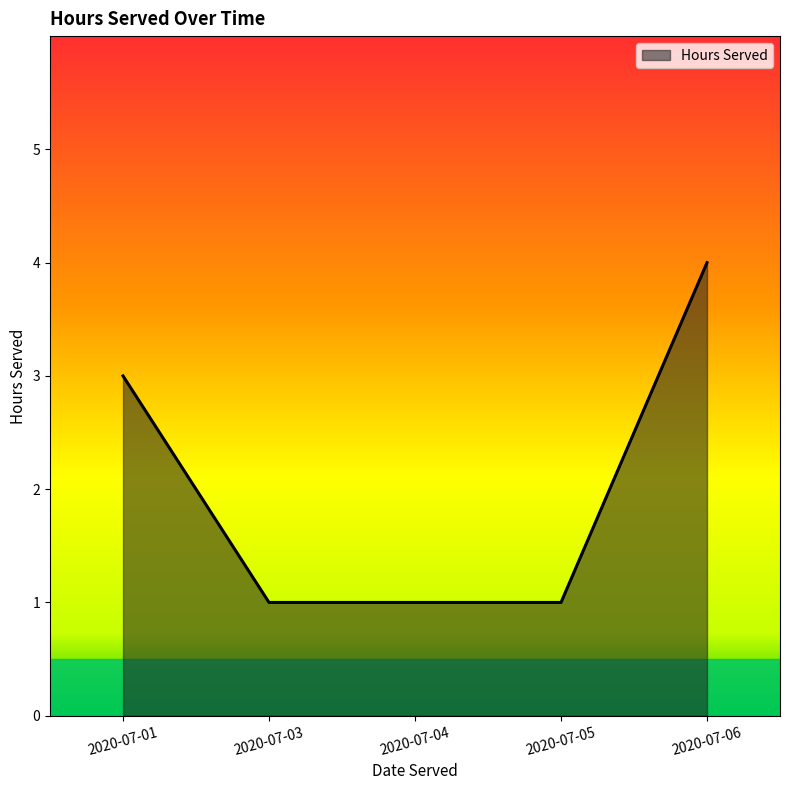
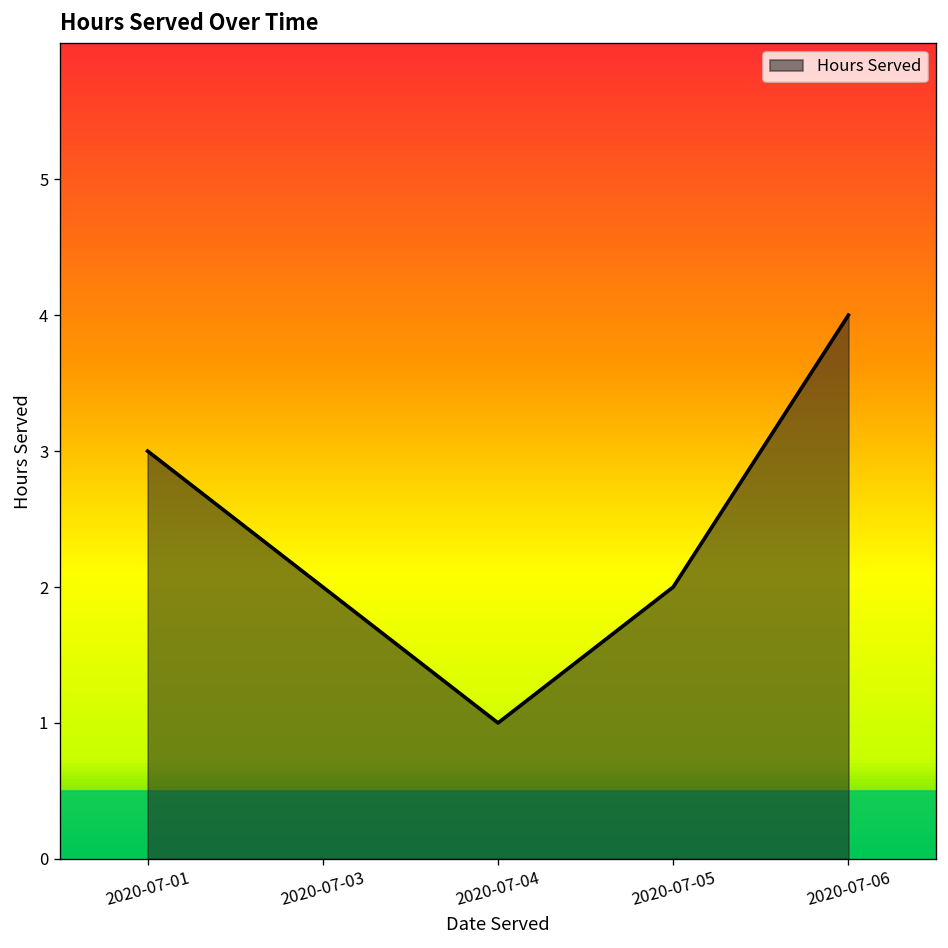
2020-07-03: 1 -> 2
2020-07-05: 1 -> 2
